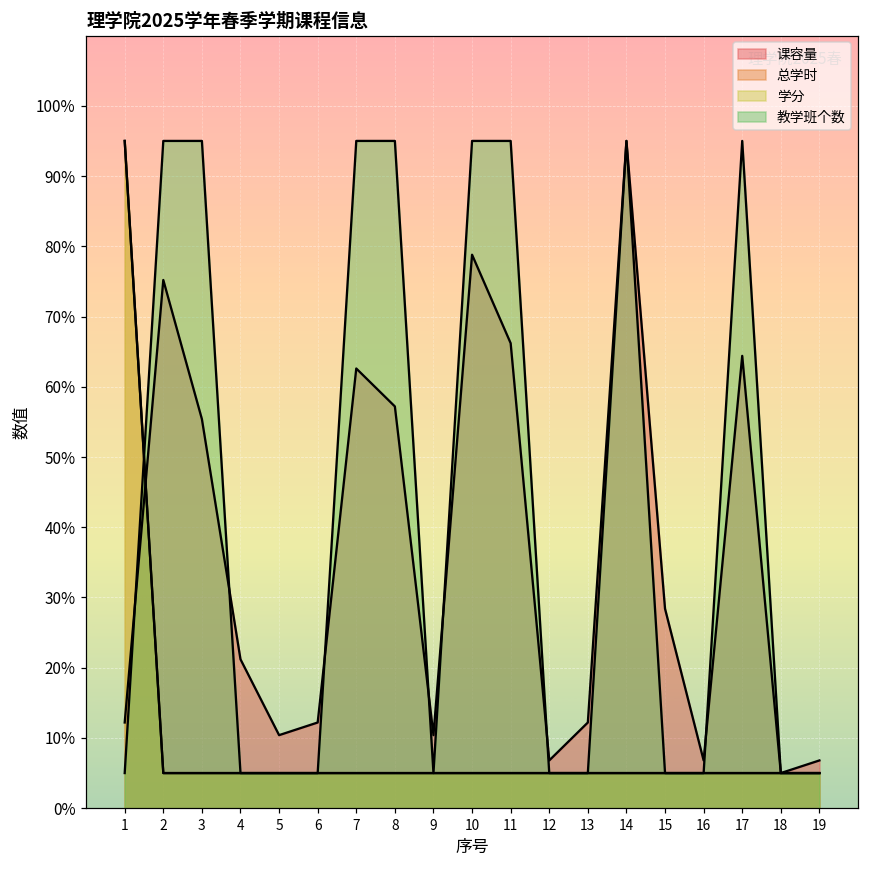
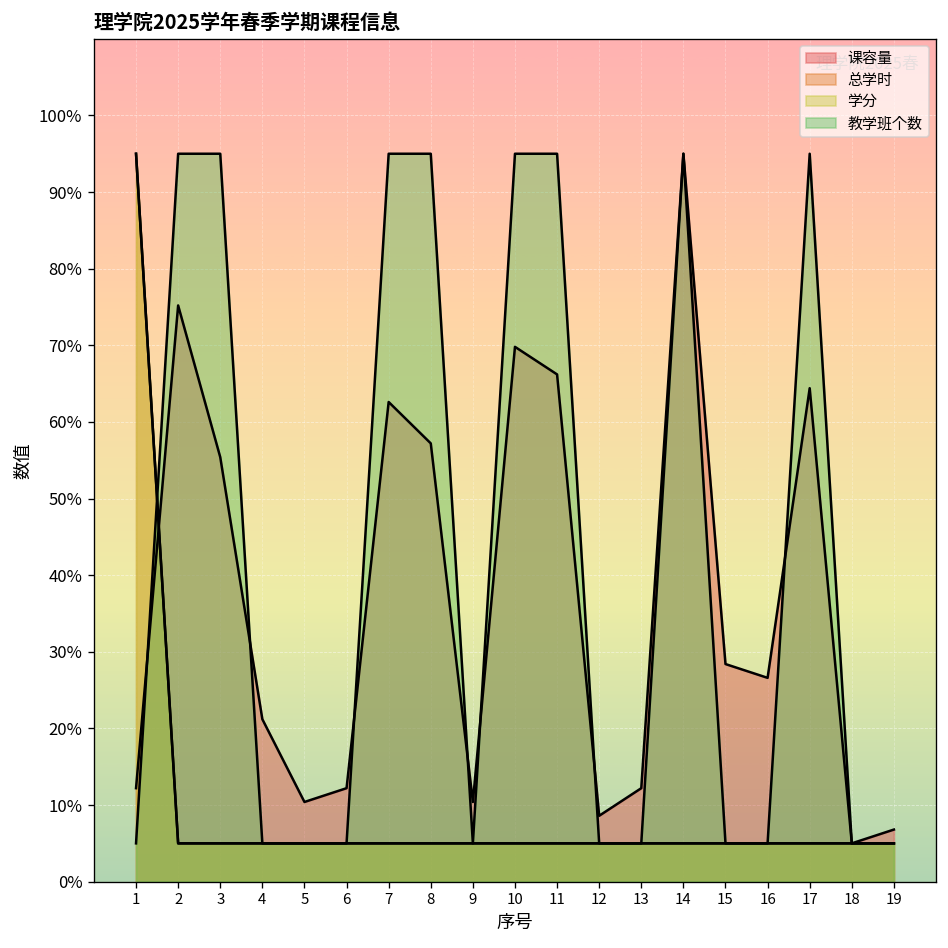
课容量, 10: 79% -> 70%
课容量, 12: 7% -> 9%
课容量, 16: 7% -> 27%
